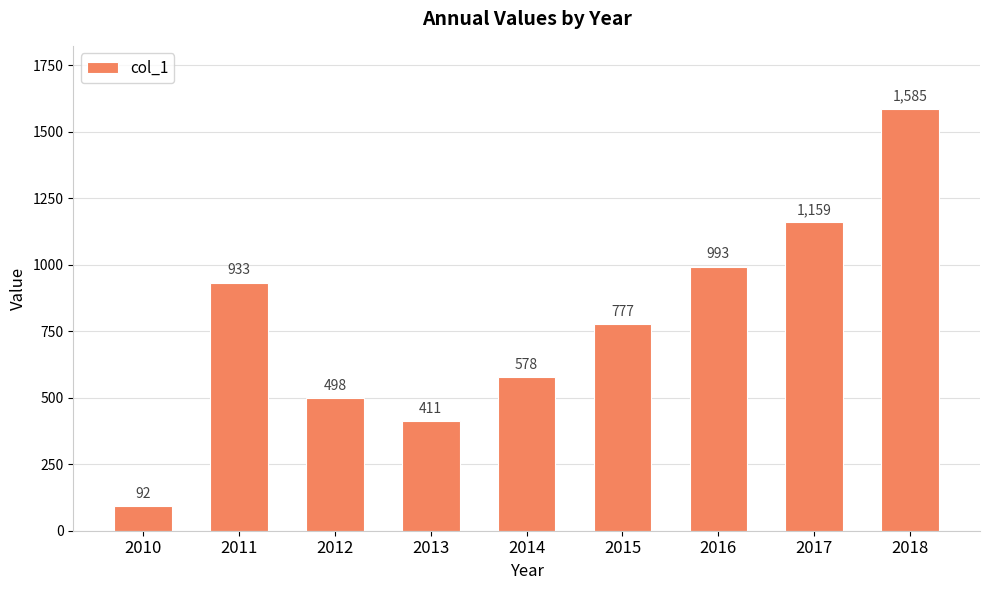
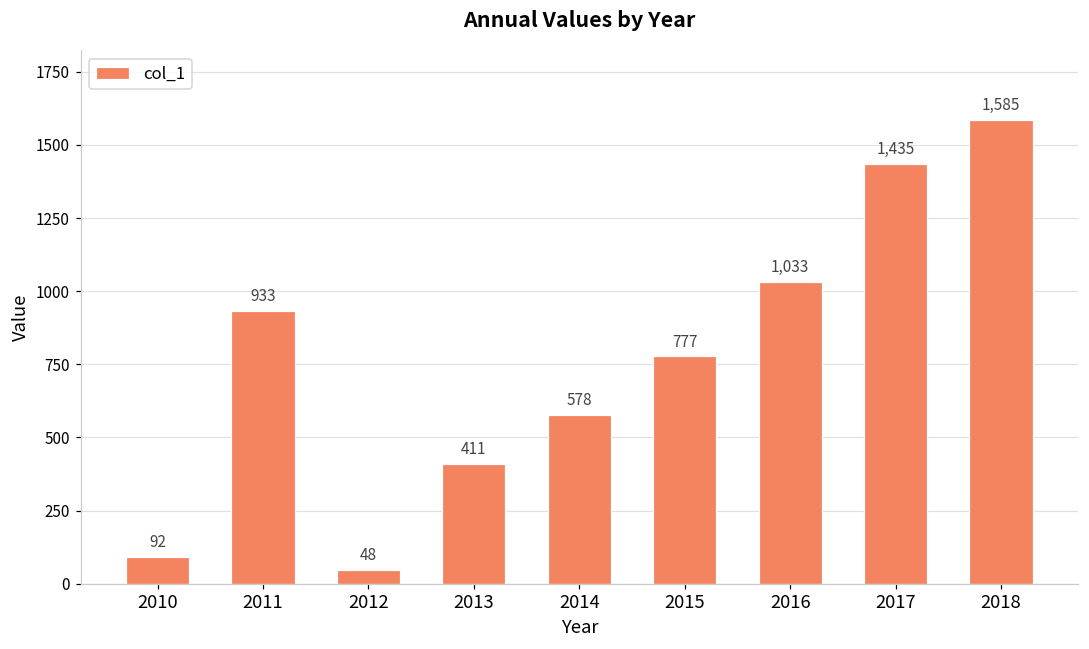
2012: 498 -> 48
2016: 993 -> 1,033
2017: 1,159 -> 1,435
